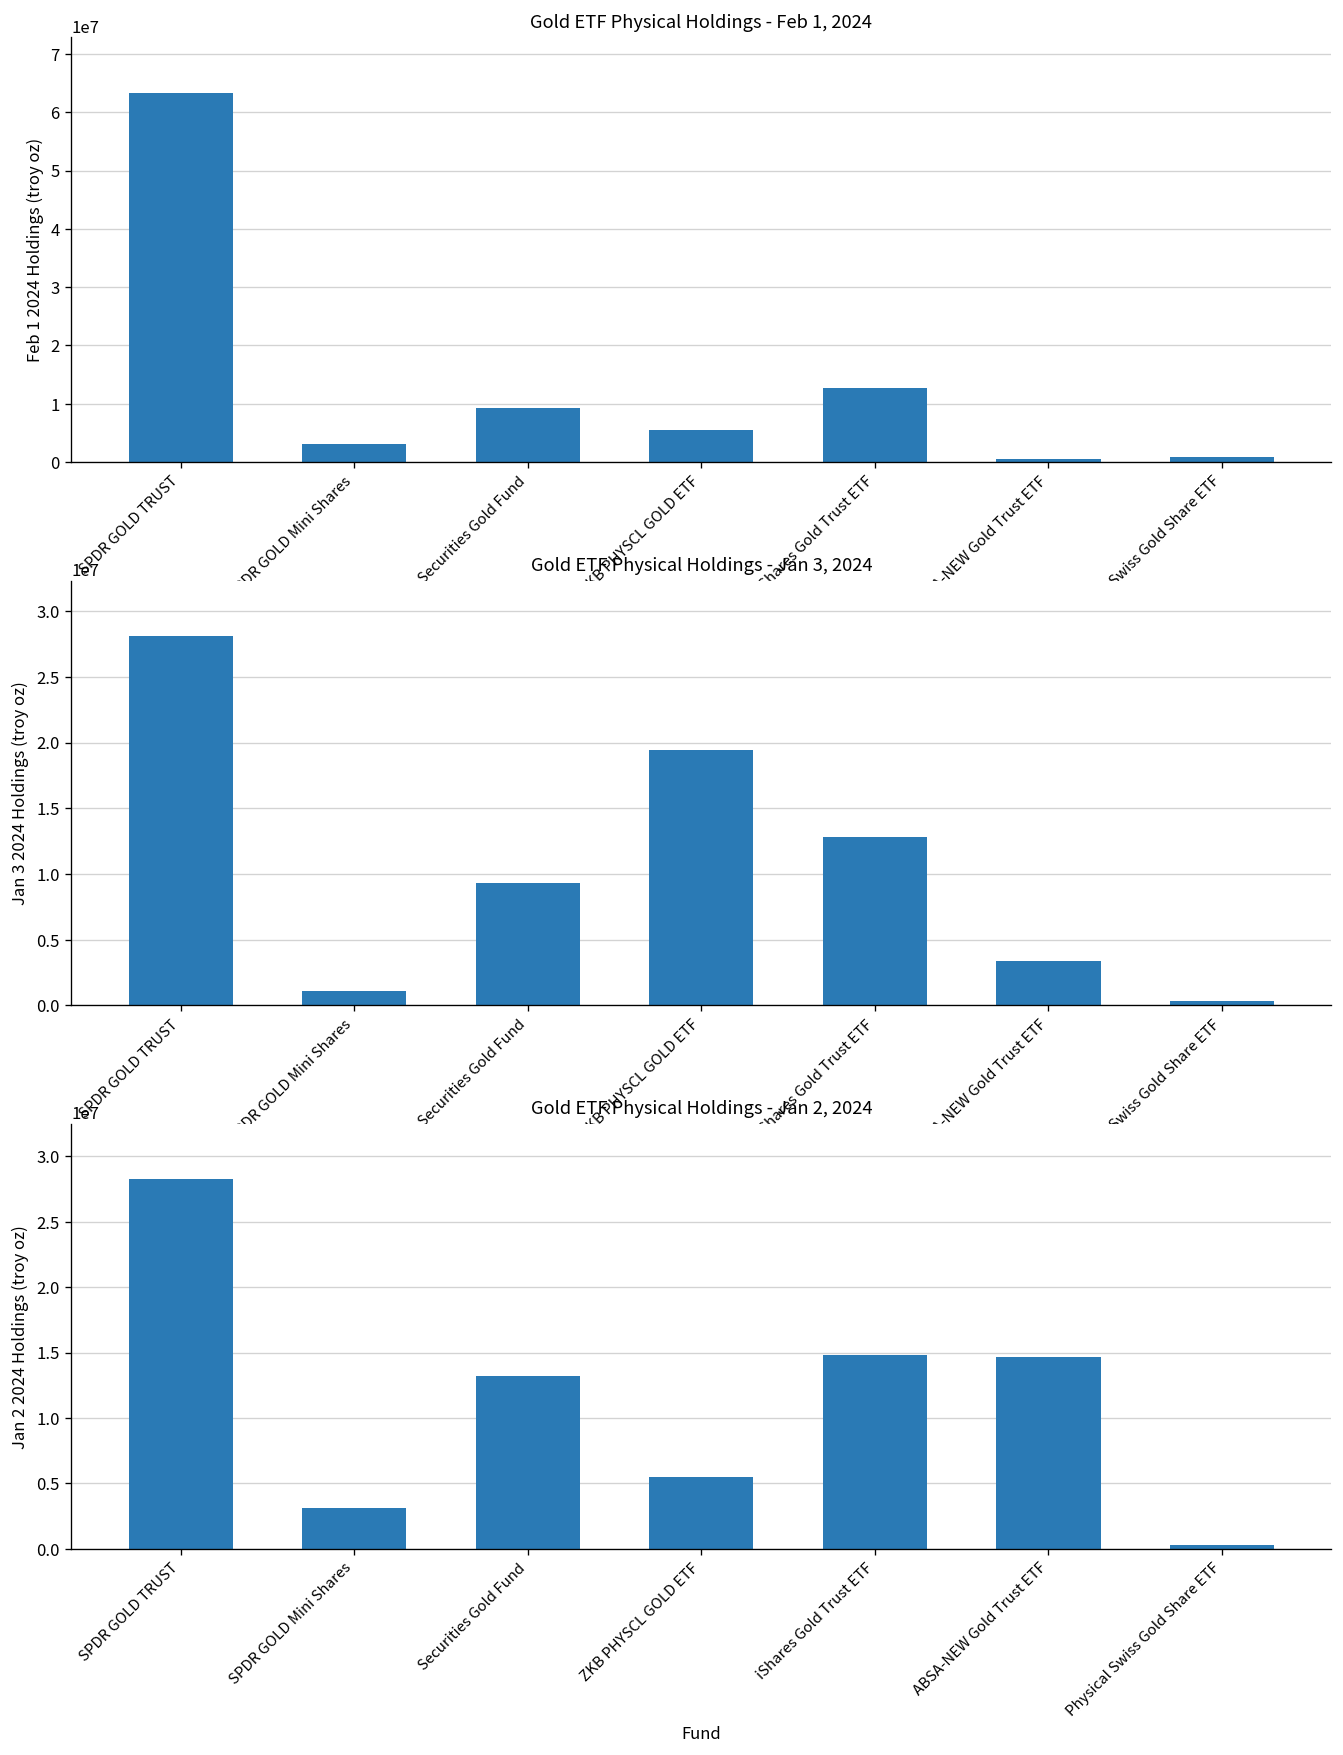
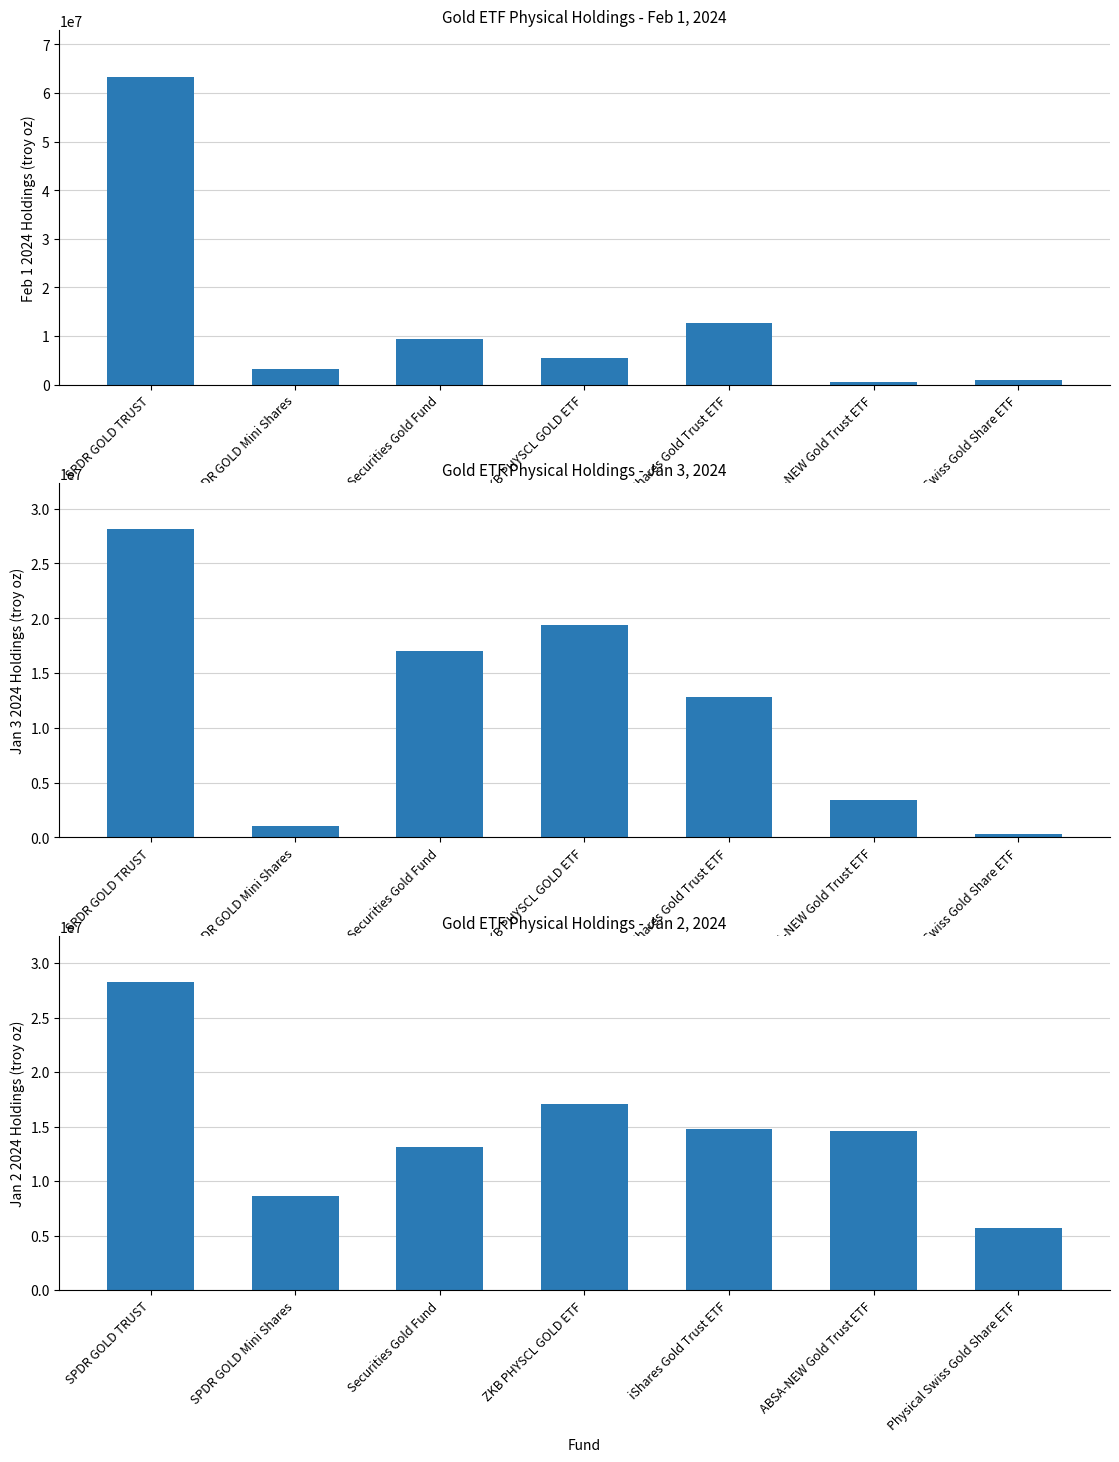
Gold ETF Physical Holdings - Jan 3, 2024, Securities Gold Fund: 9300000 -> 17000000
Gold ETF Physical Holdings - Jan 2, 2024, SPDR GOLD Mini Shares: 3100000 -> 8600000
Gold ETF Physical Holdings - Jan 2, 2024, ZKB PHYSCL GOLD ETF: 5500000 -> 17000000
Gold ETF Physical Holdings - Jan 2, 2024, Physical Swiss Gold Share ETF: 300000 -> 5700000
